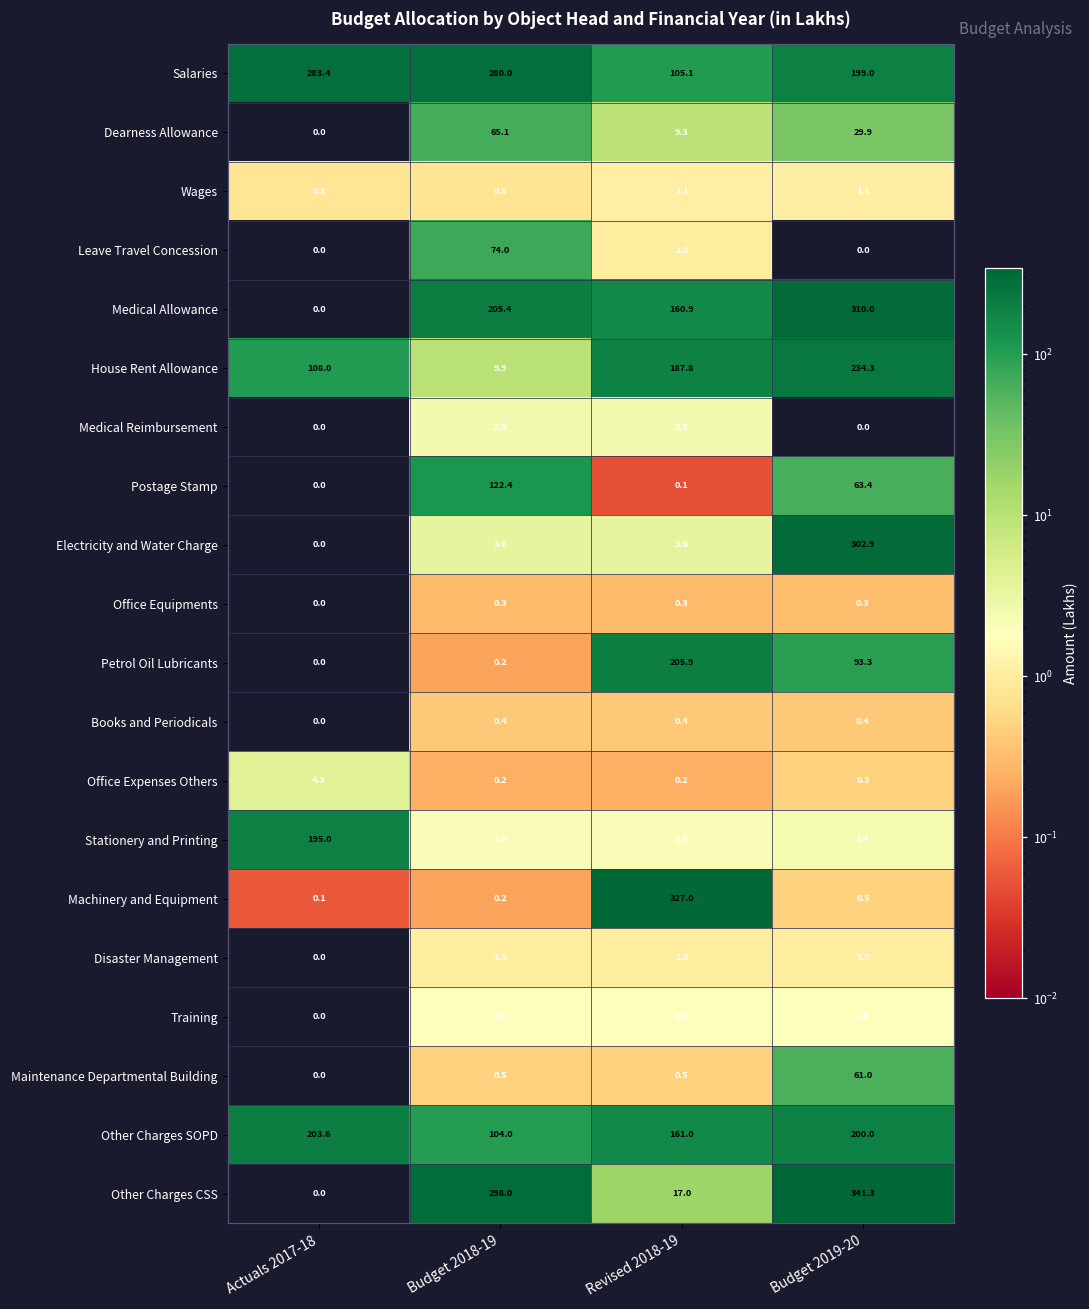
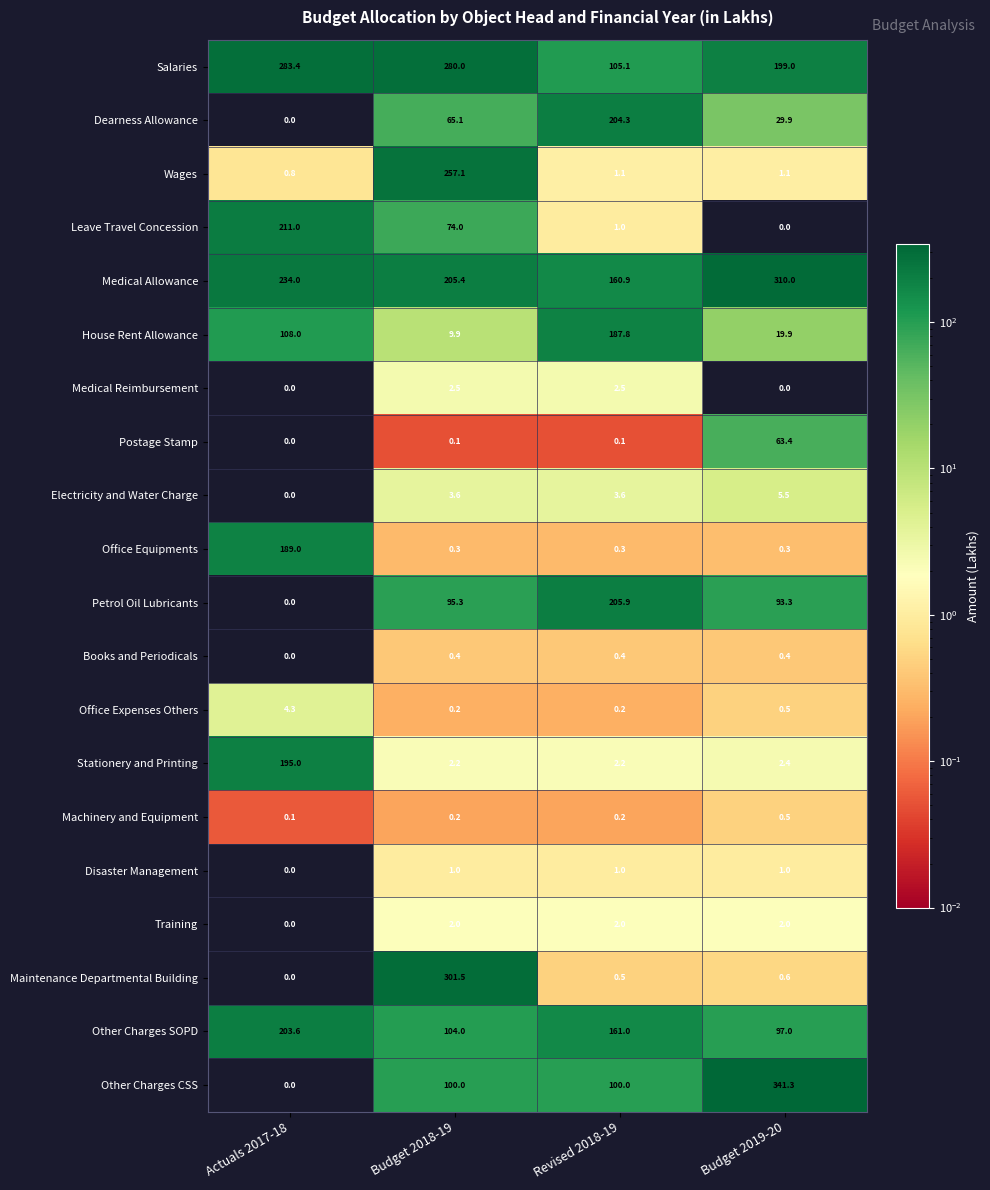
Dearness Allowance, Revised 2018-19: 9.3 -> 204.3
Wages, Budget 2018-19: 0.8 -> 257.1
Leave Travel Concession, Actuals 2017-18: 0.0 -> 211.0
Medical Allowance, Actuals 2017-18: 0.0 -> 234.0
House Rent Allowance, Budget 2019-20: 234.3 -> 19.9
Postage Stamp, Budget 2018-19: 122.4 -> 0.1
Electricity and Water Charge, Budget 2019-20: 302.9 -> 5.5
Office Equipments, Actuals 2017-18: 0.0 -> 189.0
Petrol Oil Lubricants, Budget 2018-19: 0.2 -> 95.3
Machinery and Equipment, Revised 2018-19: 327.0 -> 0.2
Maintenance Departmental Building, Budget 2018-19: 0.5 -> 301.5
Maintenance Departmental Building, Budget 2019-20: 61.0 -> 0.6
Other Charges SOPD, Budget 2019-20: 200.0 -> 97.0
Other Charges CSS, Budget 2018-19: 298.0 -> 100.0
Other Charges CSS, Revised 2018-19: 17.0 -> 100.0
